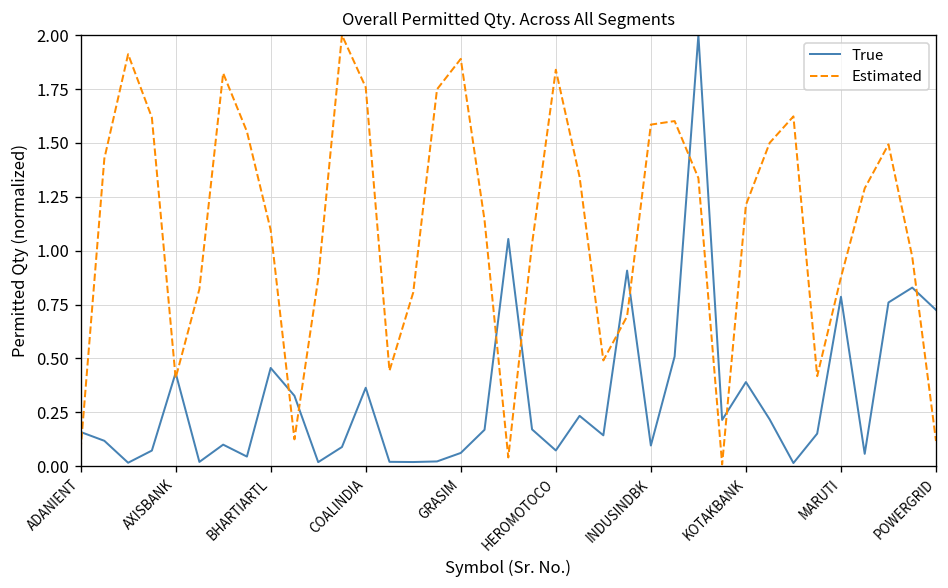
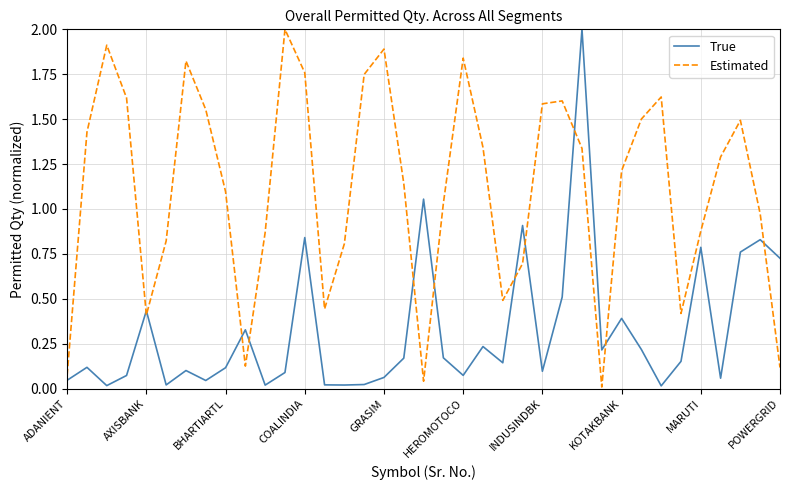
True, ADANIENT: 0.16 -> 0.05
True, BHARTIARTL: 0.46 -> 0.12
True, COALINDIA: 0.36 -> 0.84
